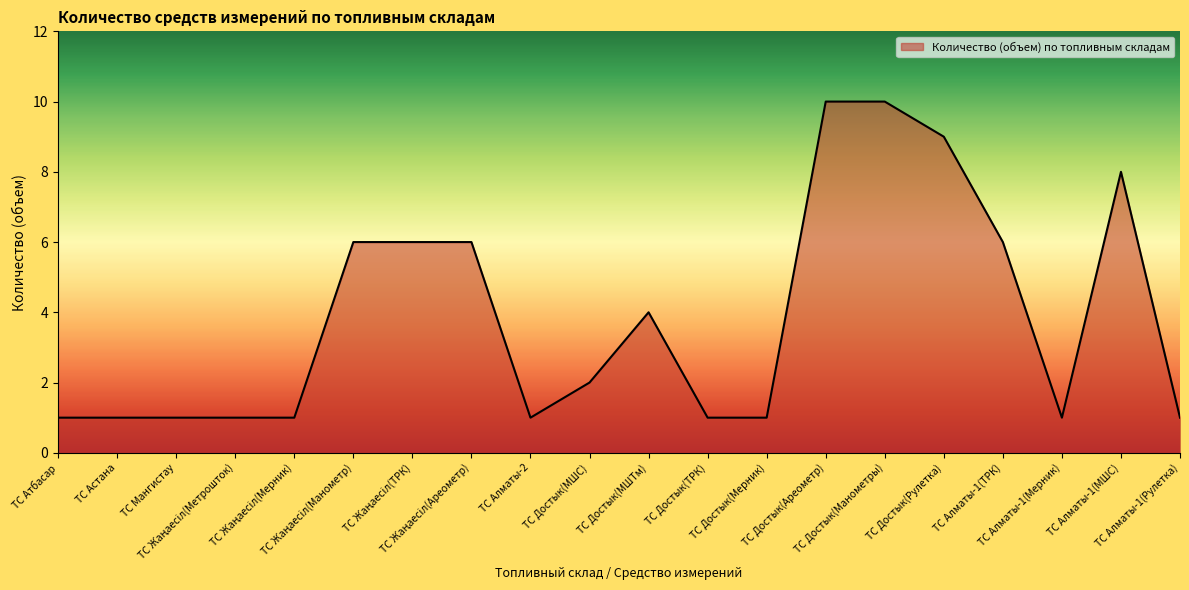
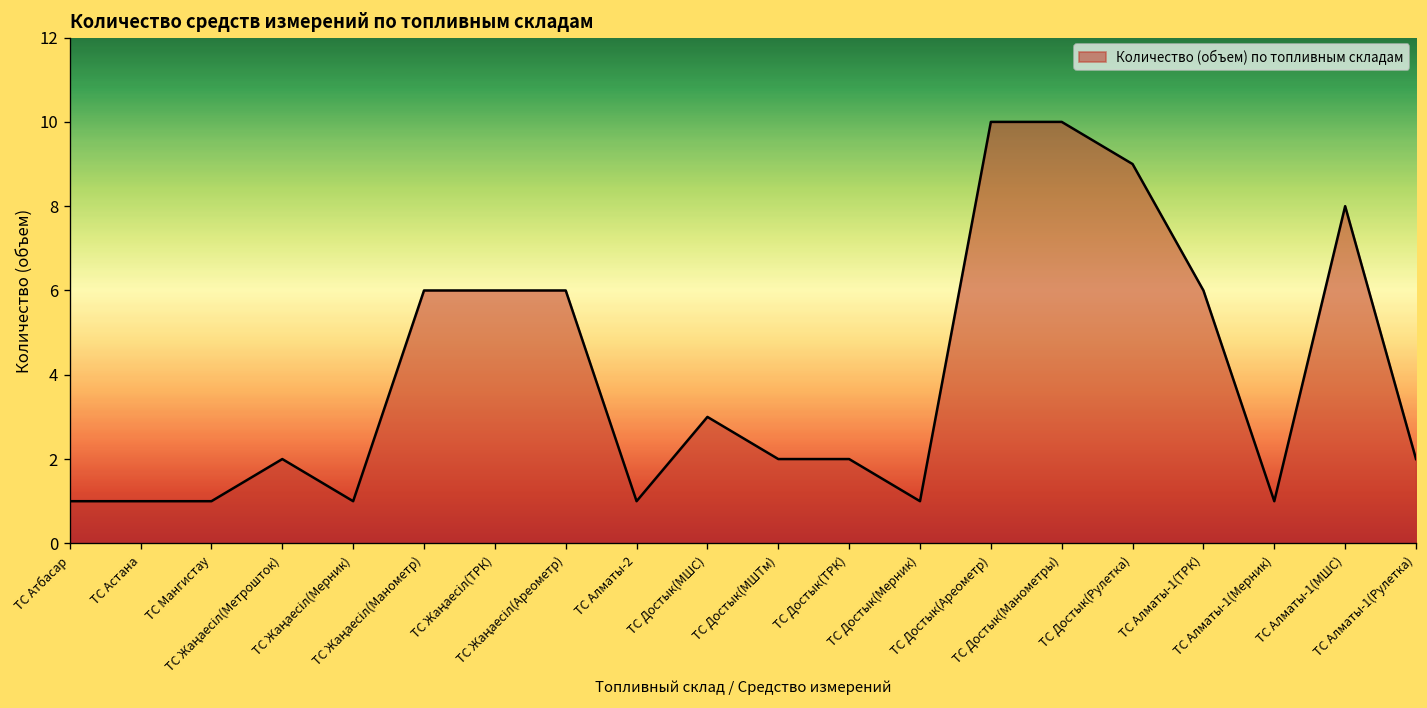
ТС Жаңаесіл(Метрошток): 1 -> 2
ТС Достык(МШС): 2 -> 3
ТС Достык(МШТм): 4 -> 2
ТС Достык(ТРК): 1 -> 2
ТС Алматы-1(Рулетка): 1 -> 2
